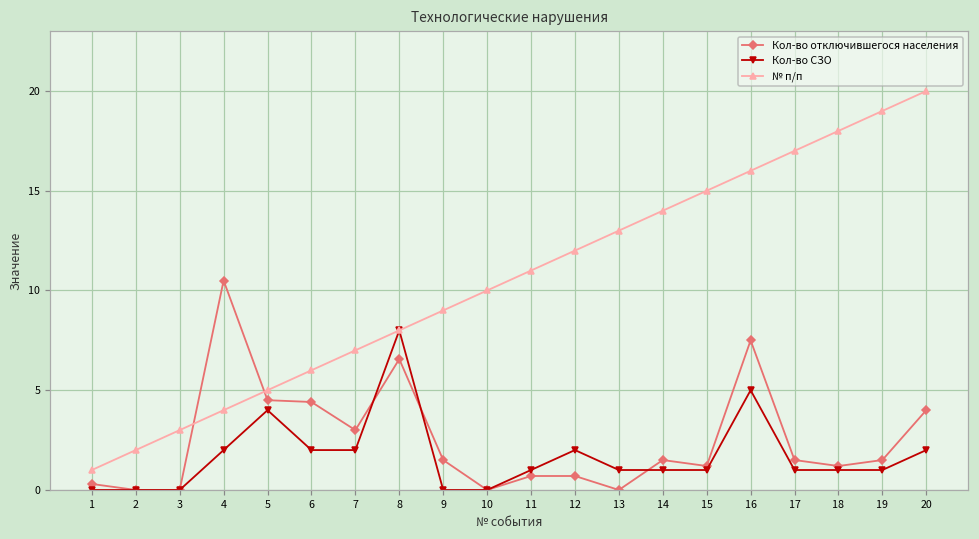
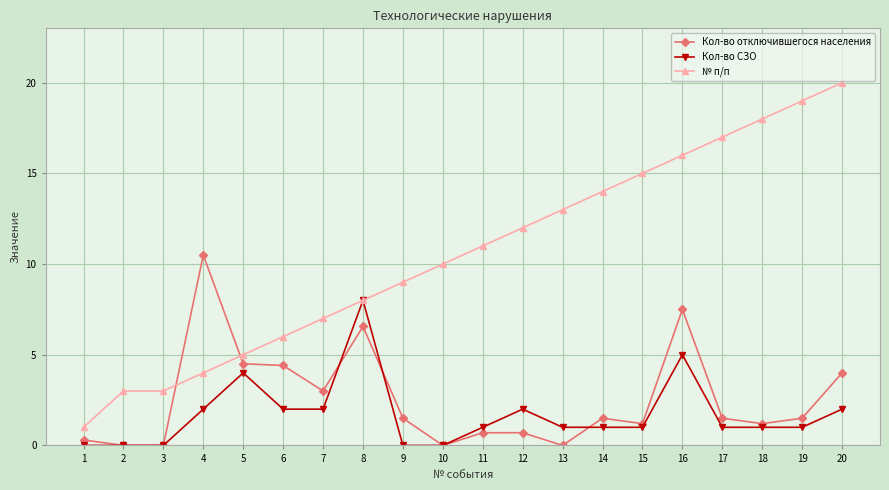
№ п/п, 2: 2 -> 3
